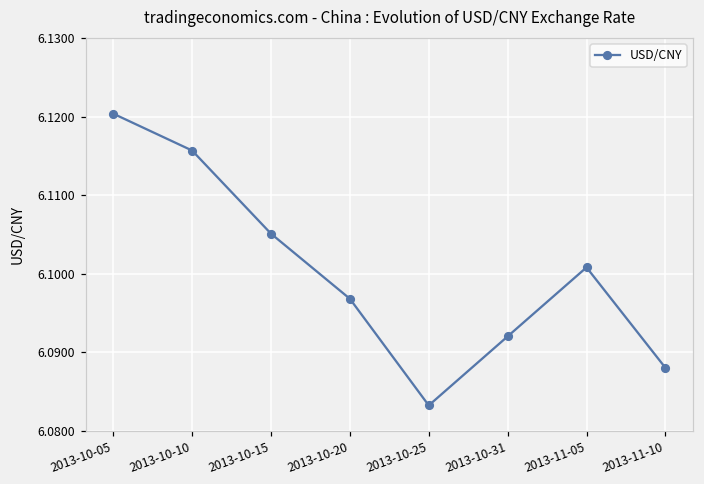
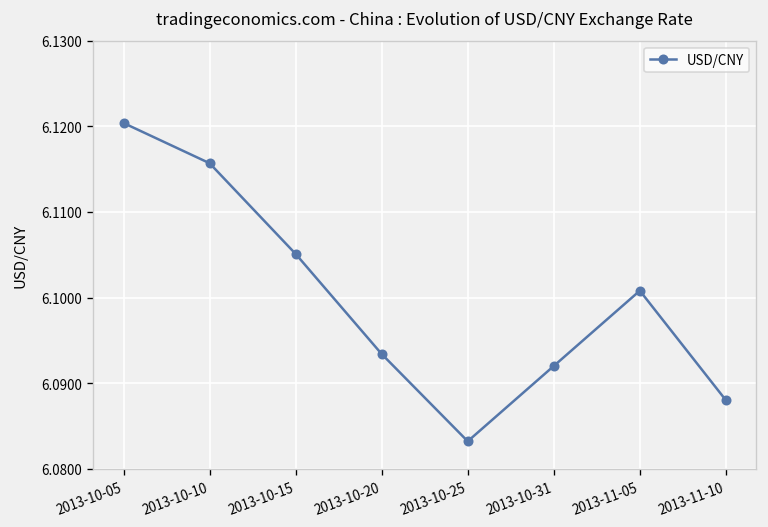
2013-10-20: 6.097 -> 6.093
